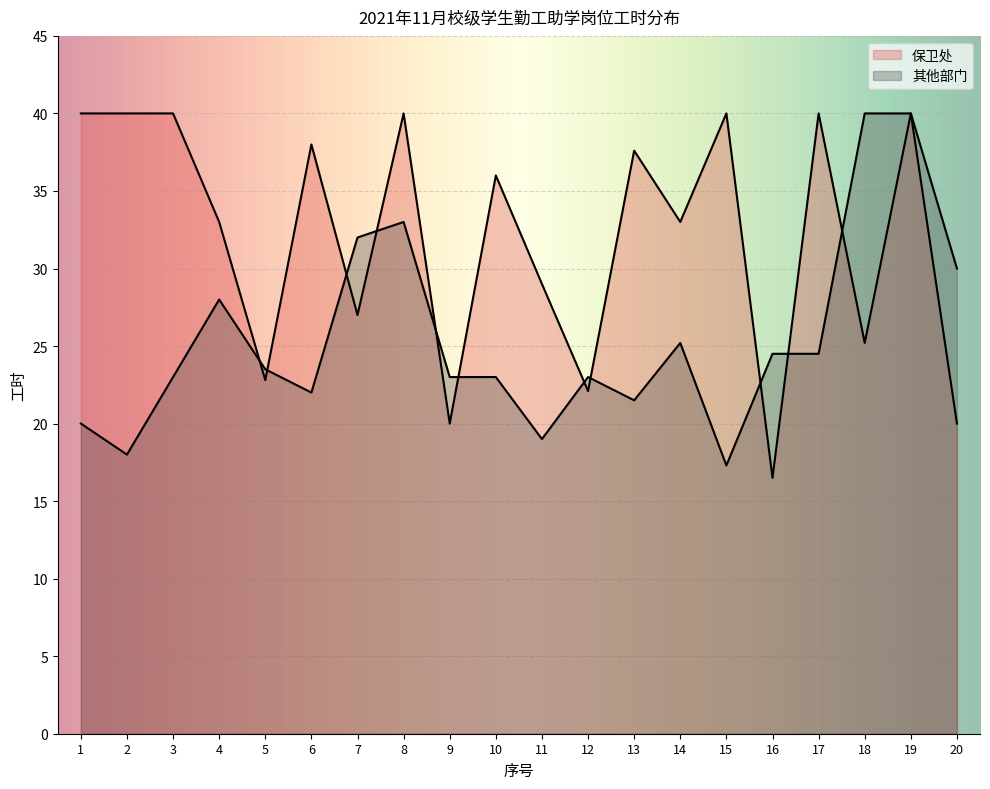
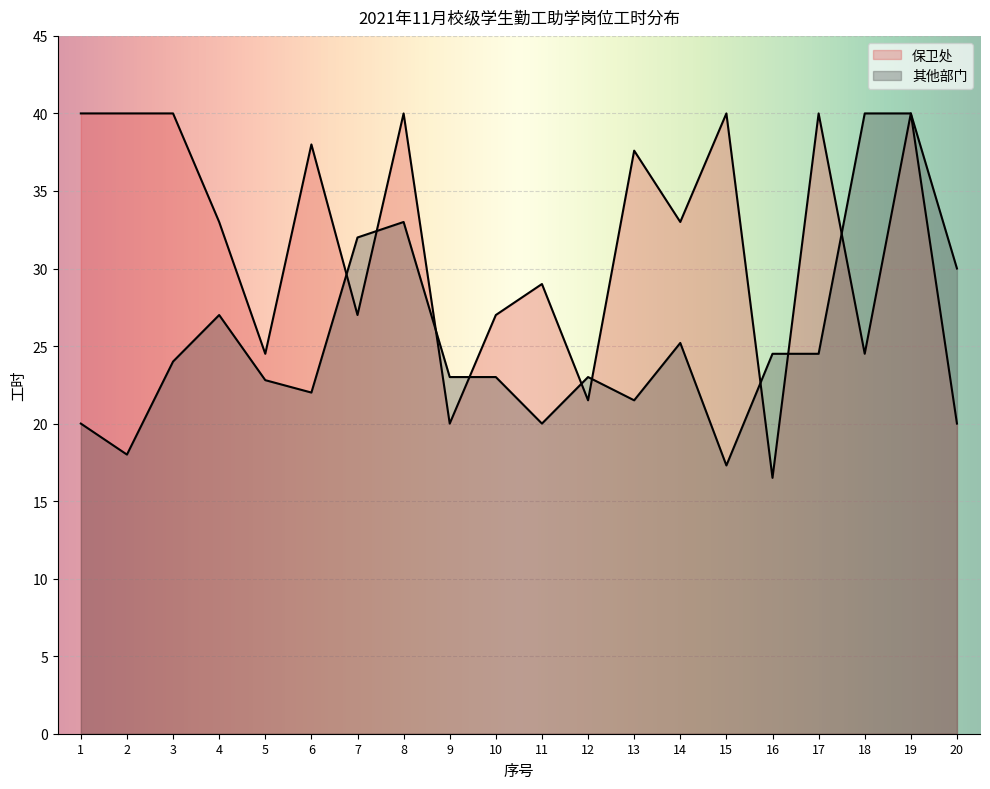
其他部门, 3: 23 -> 24
其他部门, 4: 28 -> 27
保卫处, 5: 22.8 -> 24.5
其他部门, 5: 23.5 -> 22.8
保卫处, 10: 36 -> 27
其他部门, 11: 19 -> 20
保卫处, 12: 22.1 -> 21.5
保卫处, 18: 25.2 -> 24.5
